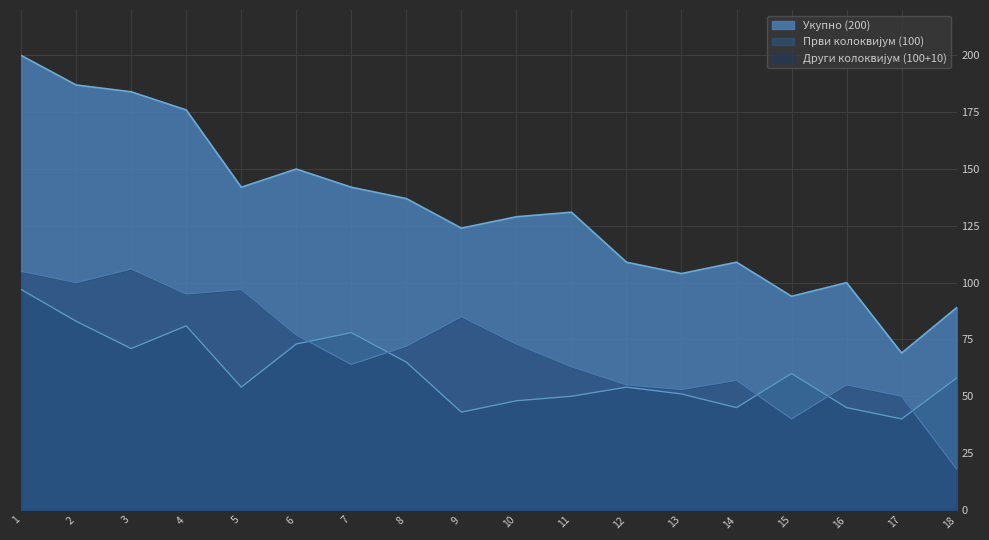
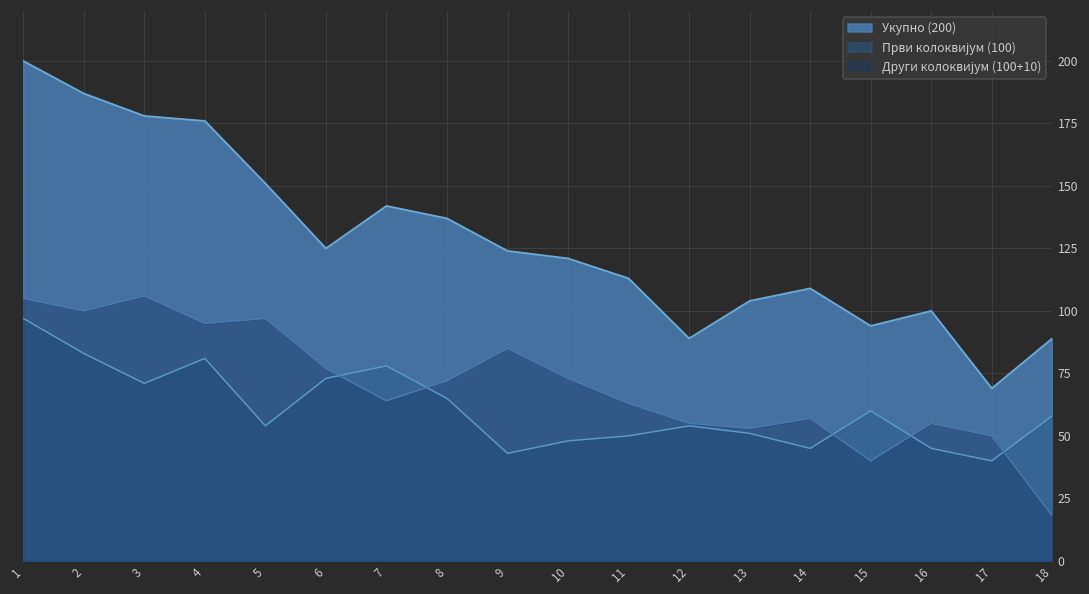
Укупно (200), 3: 184 -> 178
Укупно (200), 5: 142 -> 151
Укупно (200), 6: 150 -> 125
Укупно (200), 10: 129 -> 121
Укупно (200), 11: 131 -> 113
Укупно (200), 12: 109 -> 89
